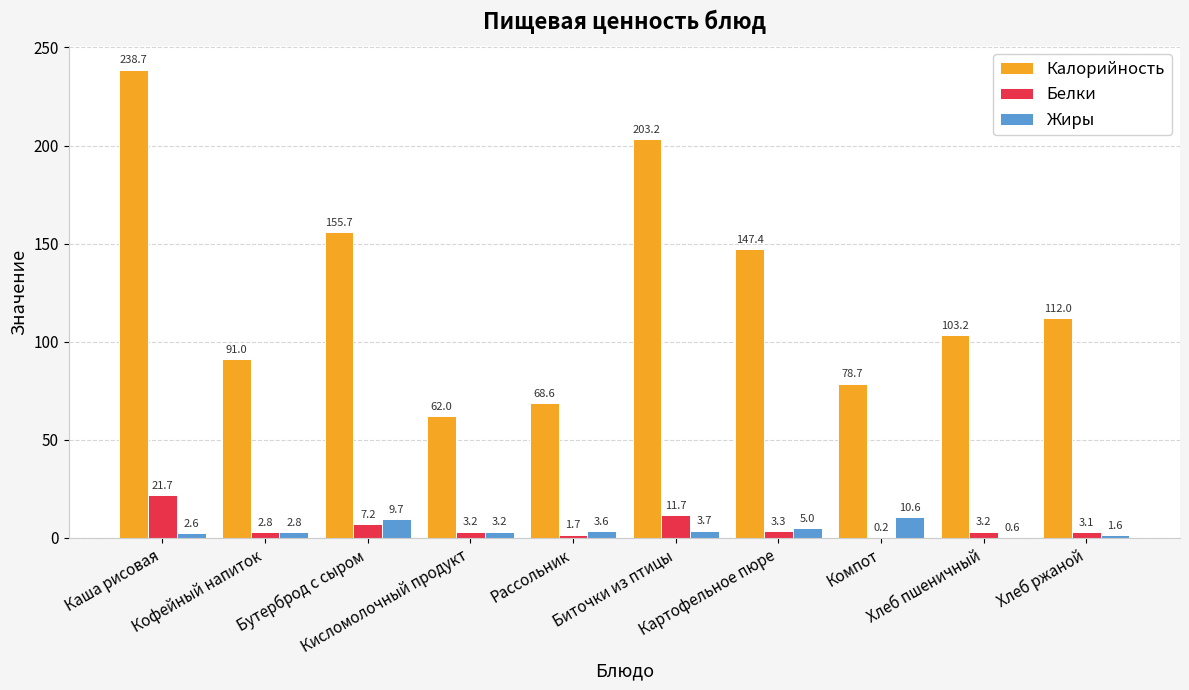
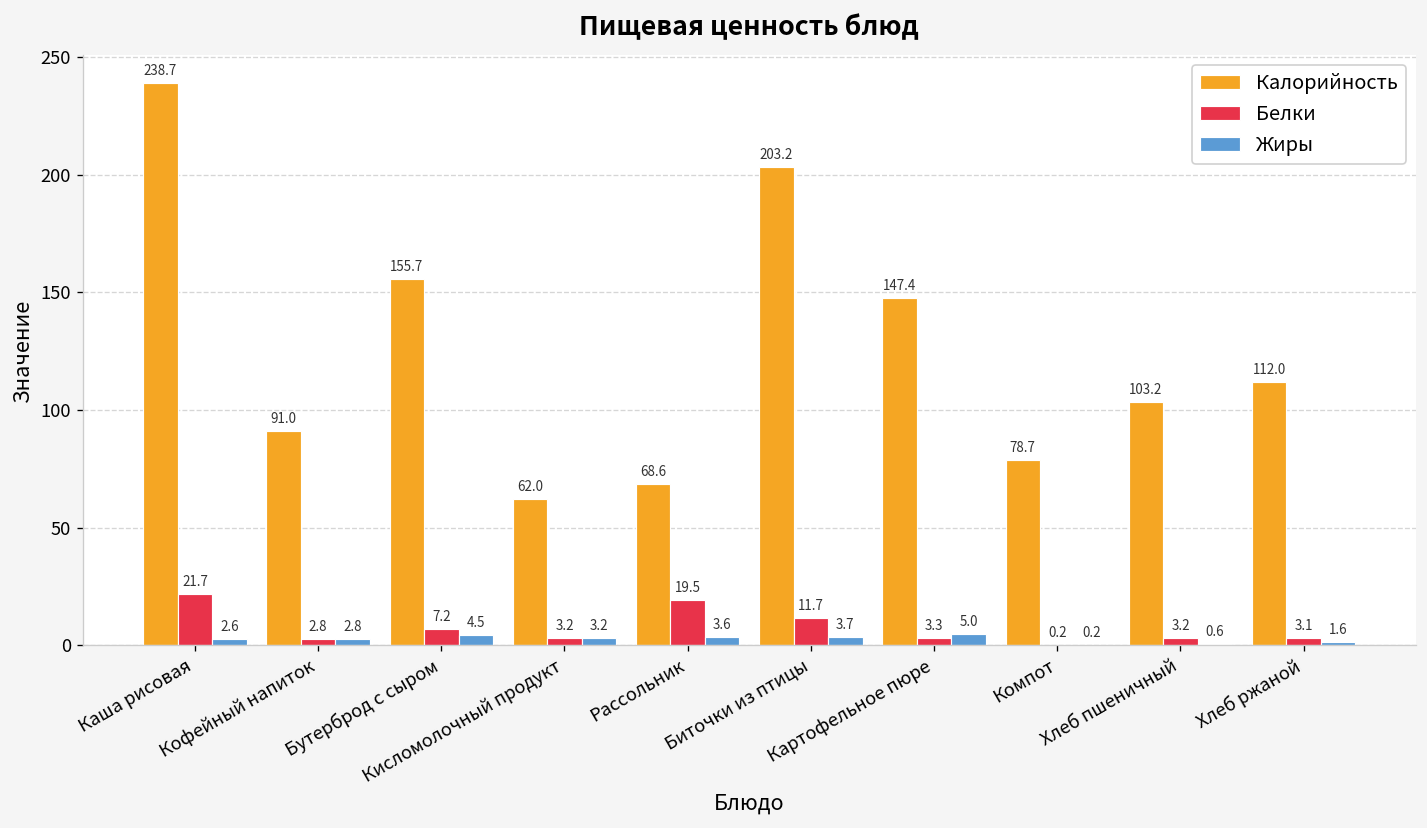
Жиры, Бутерброд с сыром: 9.7 -> 4.5
Белки, Рассольник: 1.7 -> 19.5
Жиры, Компот: 10.6 -> 0.2
